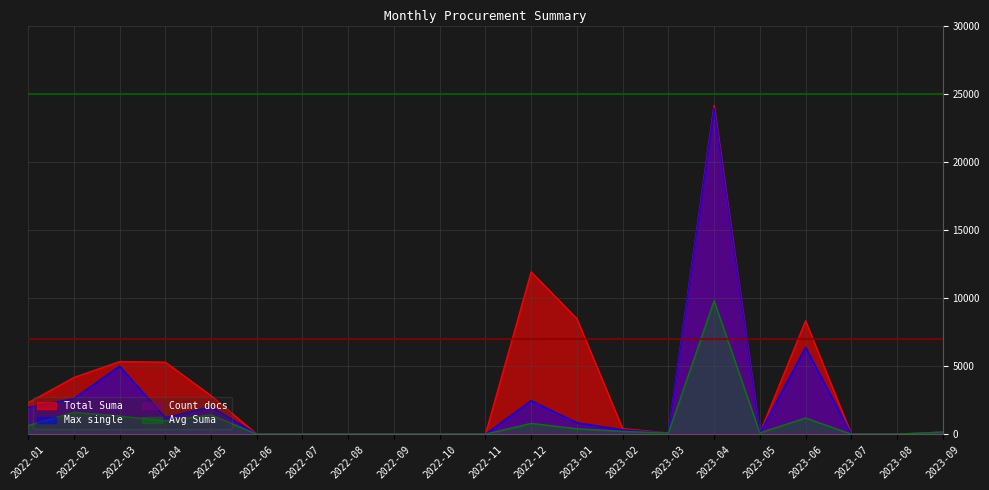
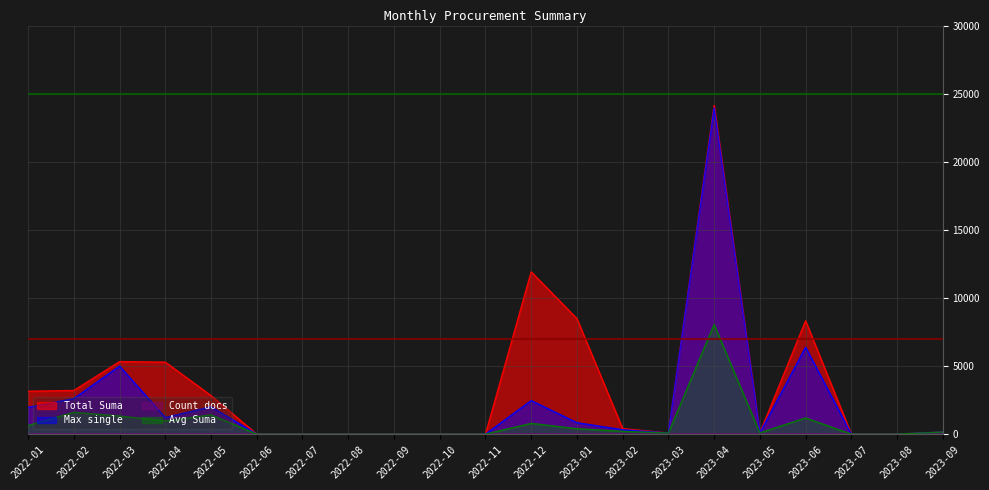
Total Suma, 2022-01: 2300 -> 3200
Total Suma, 2022-02: 4200 -> 3200
Avg Suma, 2023-04: 9800 -> 8000
